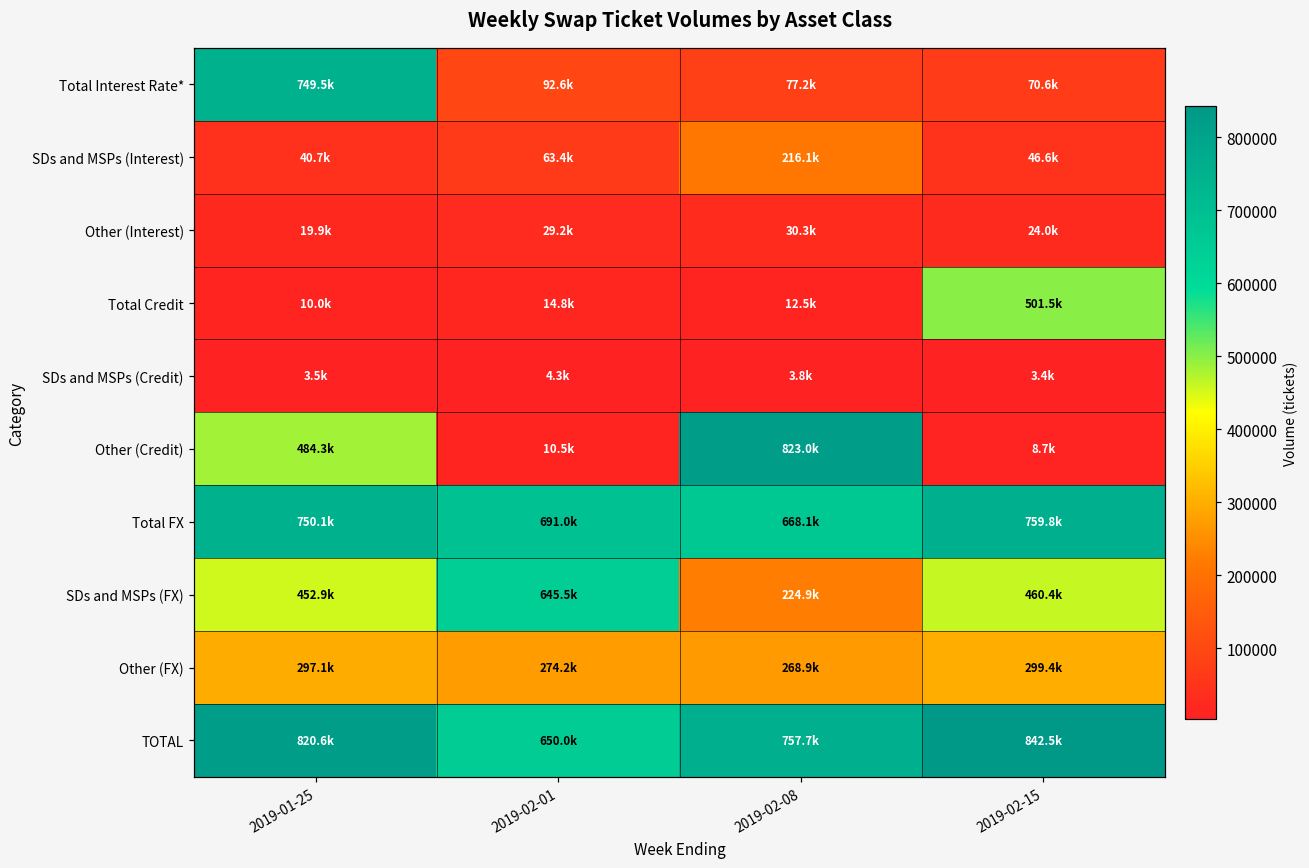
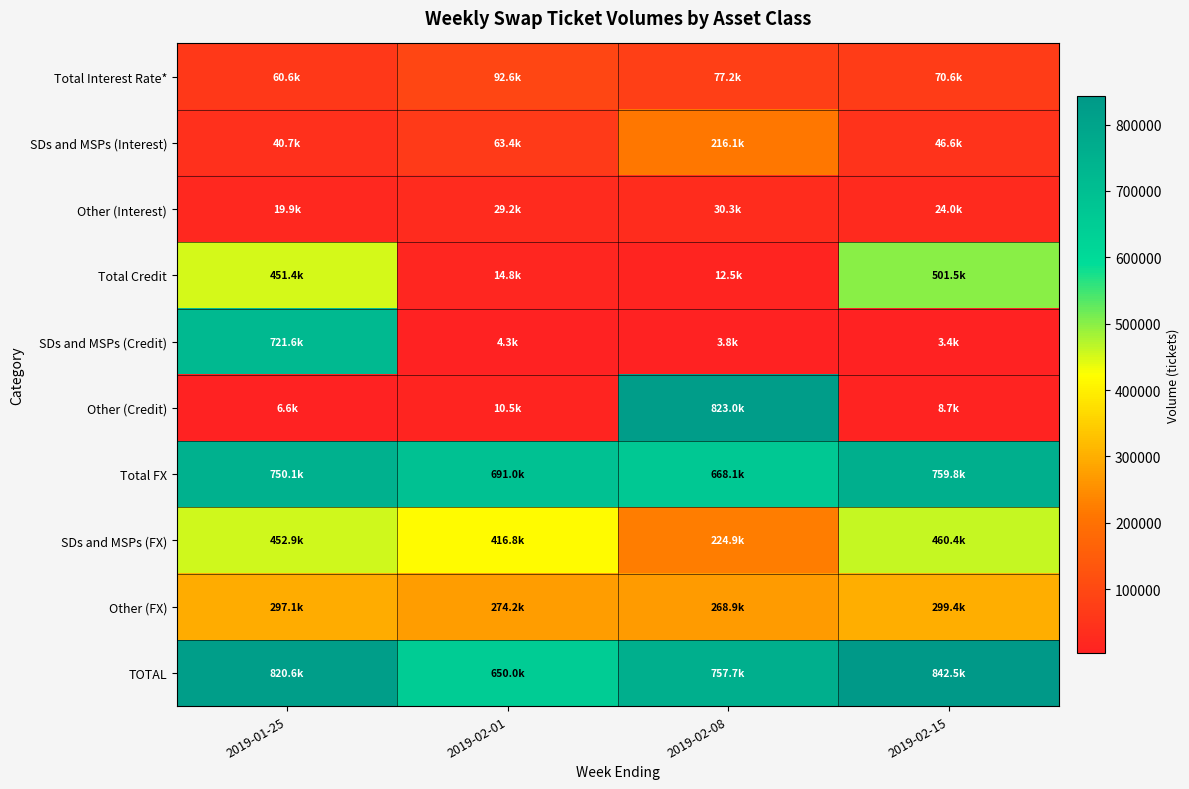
Total Interest Rate*, 2019-01-25: 749.5k -> 60.6k
Total Credit, 2019-01-25: 10.0k -> 451.4k
SDs and MSPs (Credit), 2019-01-25: 3.5k -> 721.6k
Other (Credit), 2019-01-25: 484.3k -> 6.6k
SDs and MSPs (FX), 2019-02-01: 645.5k -> 416.8k
